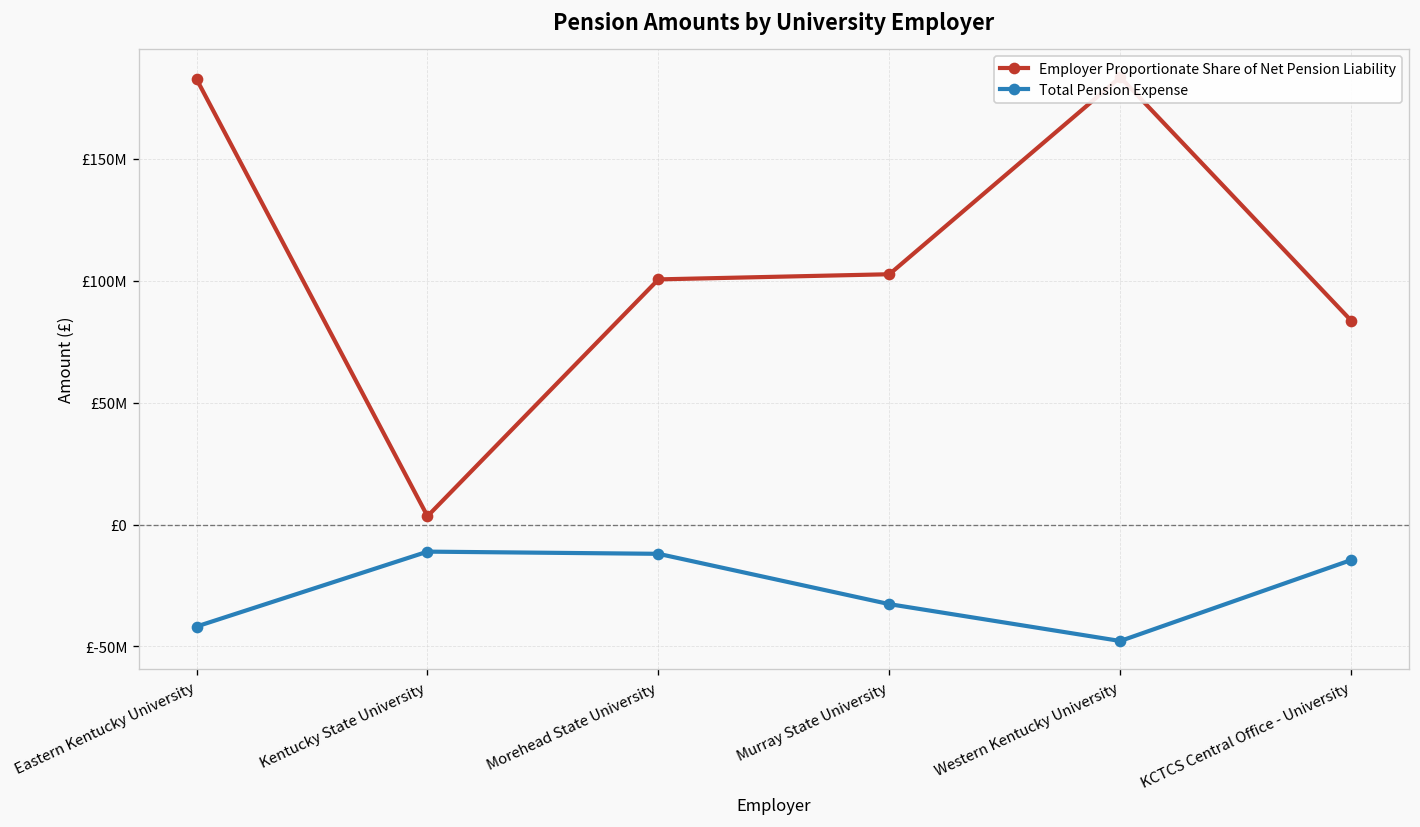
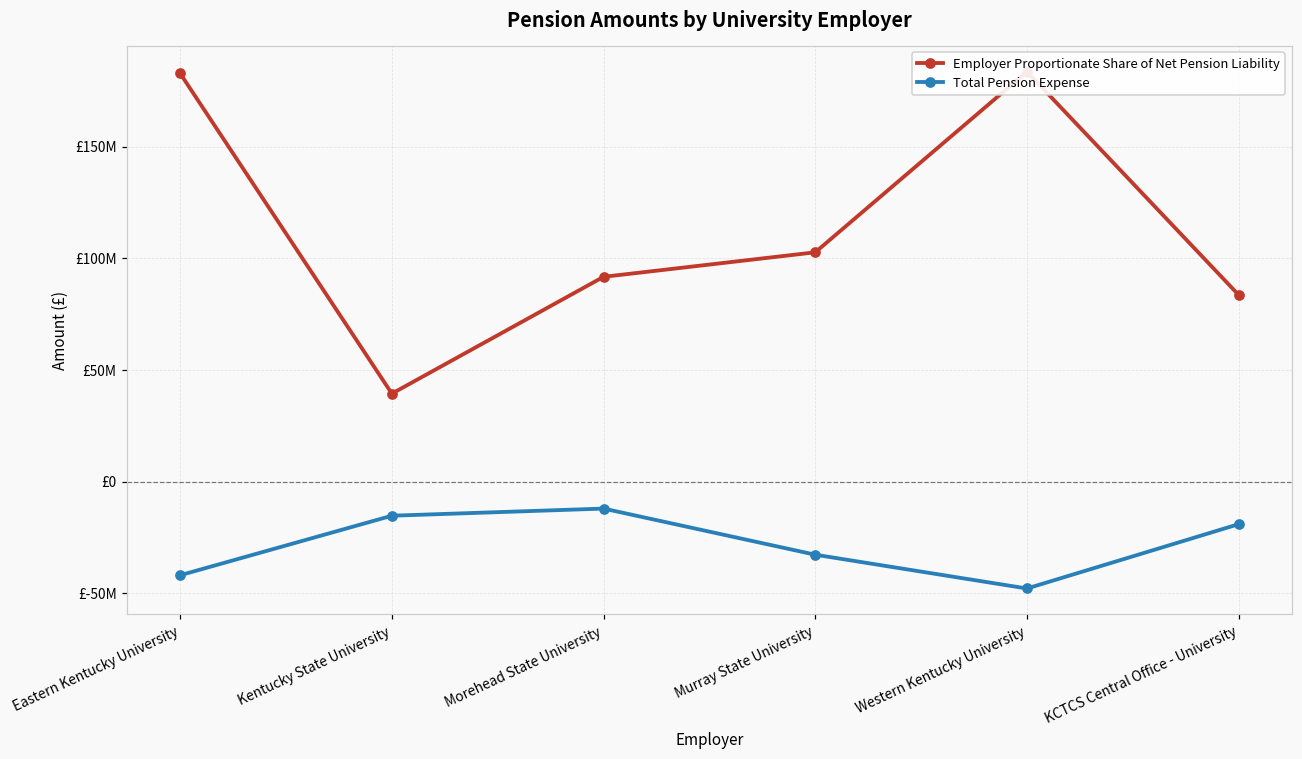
Employer Proportionate Share of Net Pension Liability, Kentucky State University: £3000000 -> £39000000
Total Pension Expense, Kentucky State University: £-11000000 -> £-15000000
Employer Proportionate Share of Net Pension Liability, Morehead State University: £101000000 -> £92000000
Total Pension Expense, KCTCS Central Office - University: £-15000000 -> £-19000000
